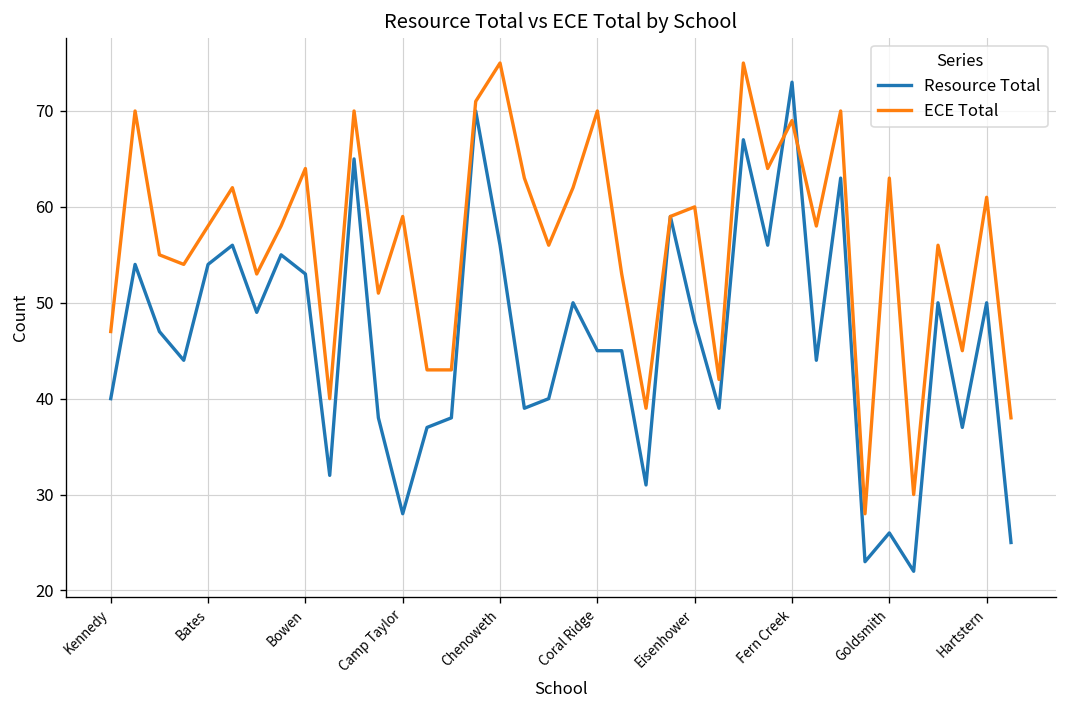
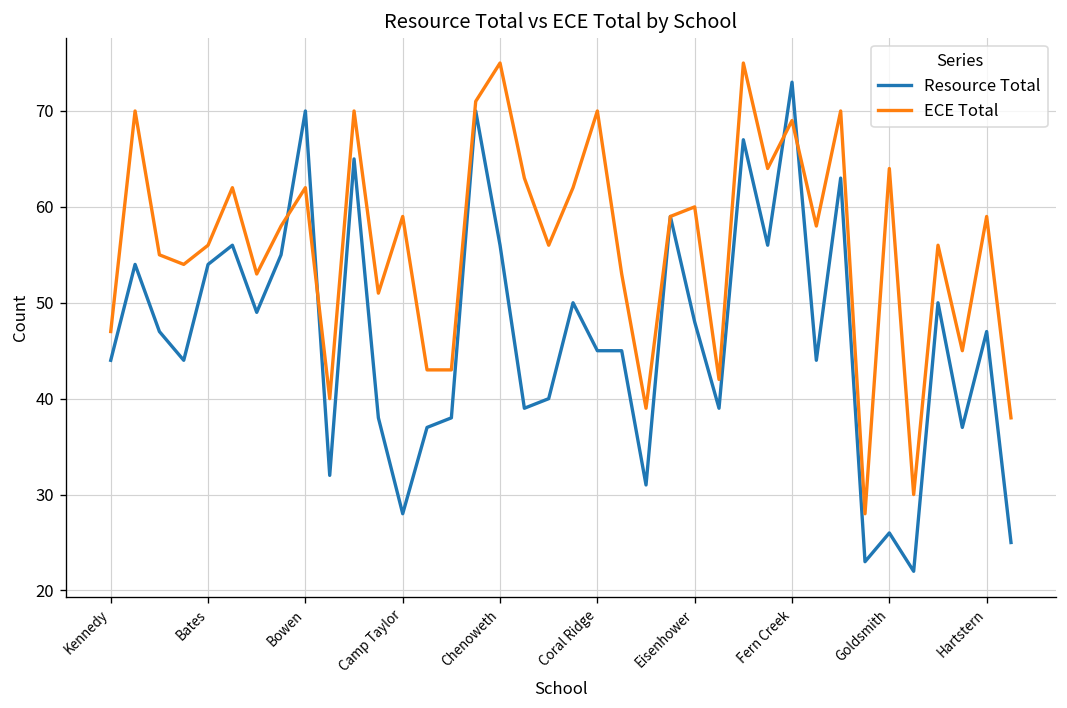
Resource Total, Kennedy: 40 -> 44
ECE Total, Bates: 58 -> 56
Resource Total, Bowen: 53 -> 70
ECE Total, Bowen: 64 -> 62
ECE Total, Goldsmith: 63 -> 64
Resource Total, Hartstern: 50 -> 47
ECE Total, Hartstern: 61 -> 59
